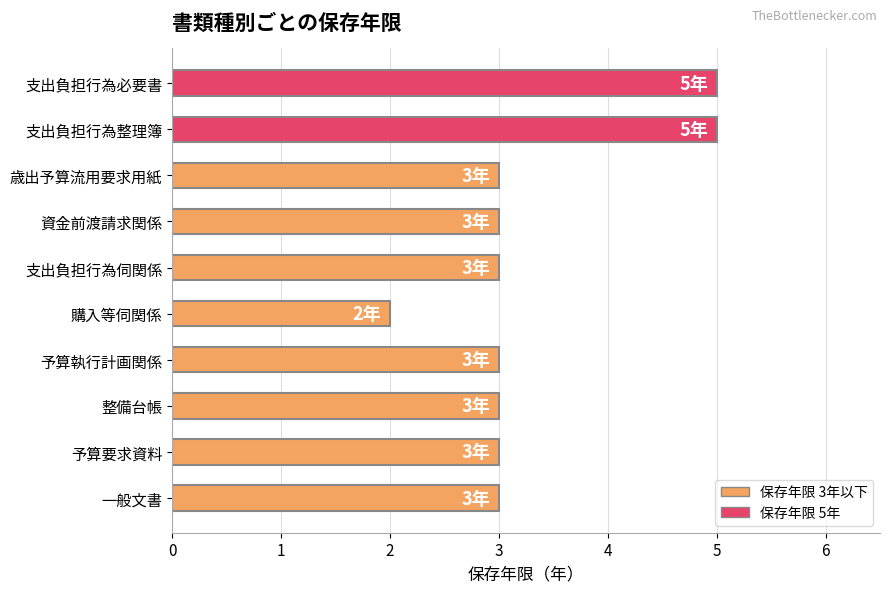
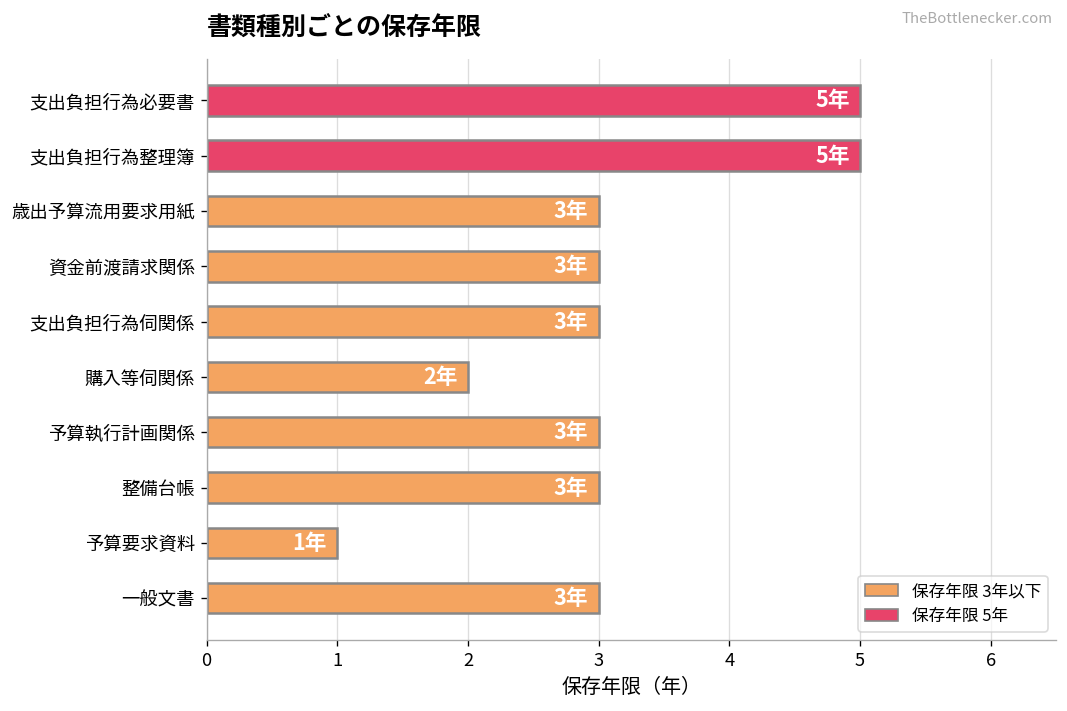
予算要求資料: 3年 -> 1年
